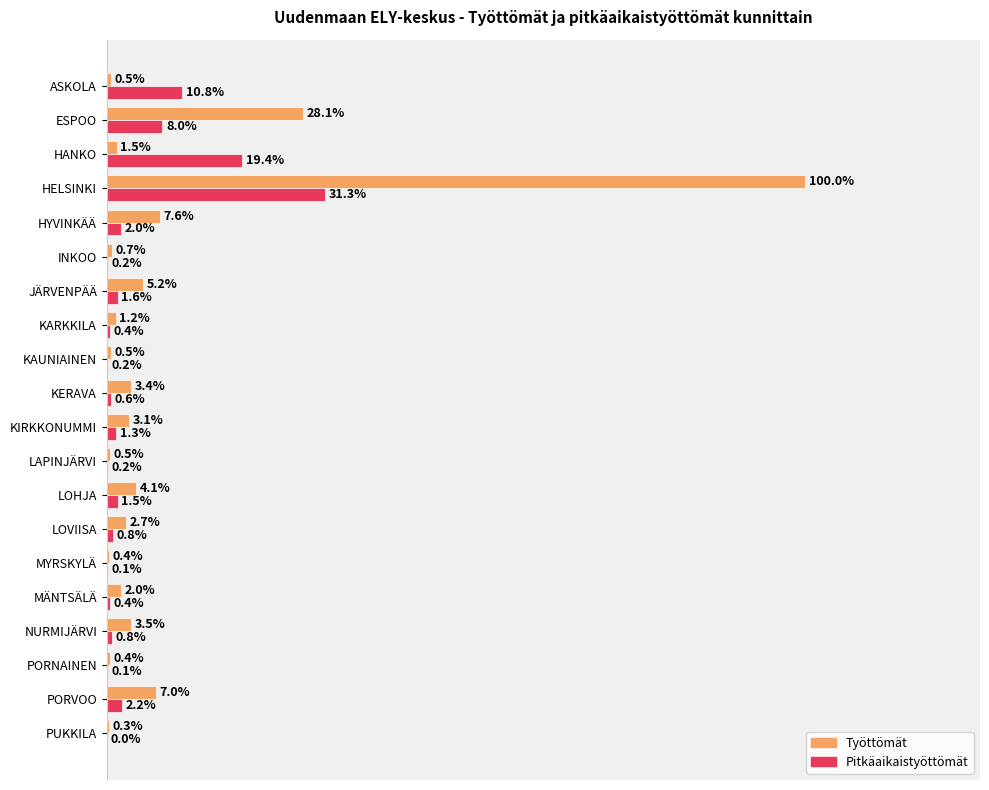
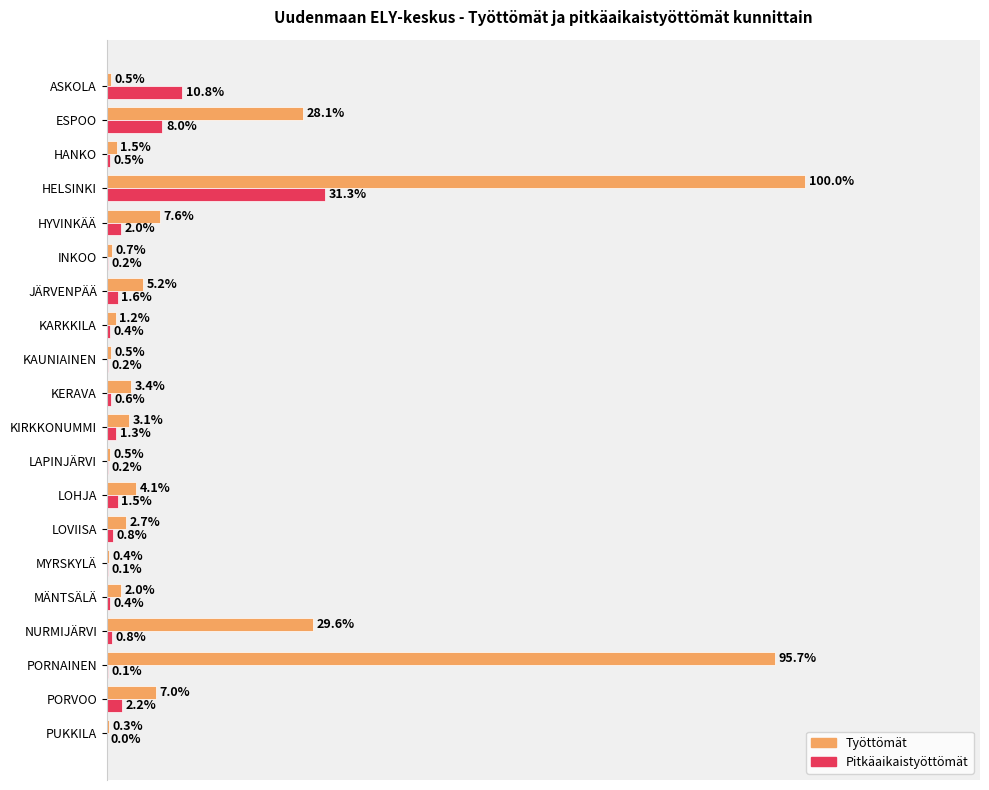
Pitkäaikaistyöttömät, HANKO: 19.4% -> 0.5%
Työttömät, NURMIJÄRVI: 3.5% -> 29.6%
Työttömät, PORNAINEN: 0.4% -> 95.7%
